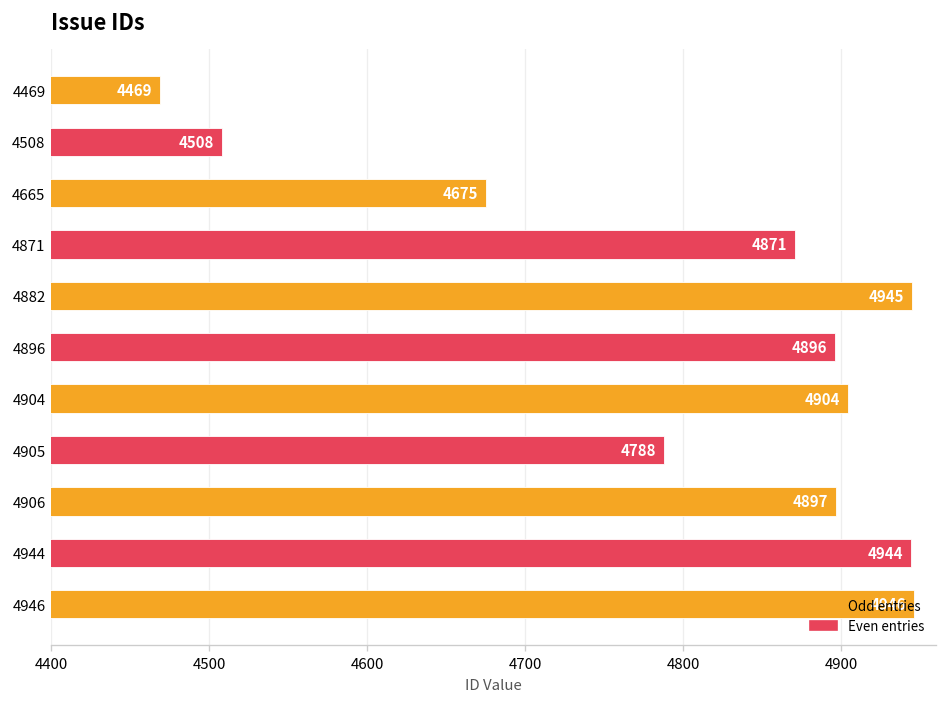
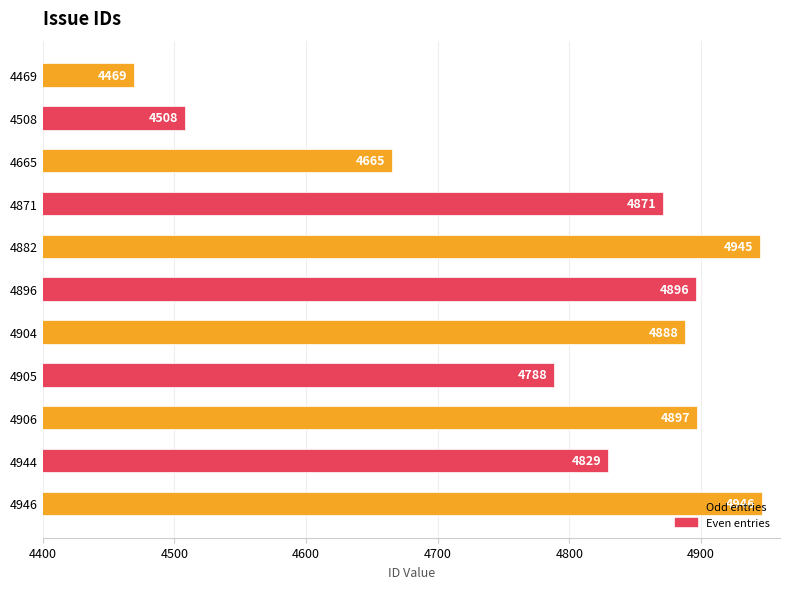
4665: 4675 -> 4665
4904: 4904 -> 4888
4944: 4944 -> 4829
